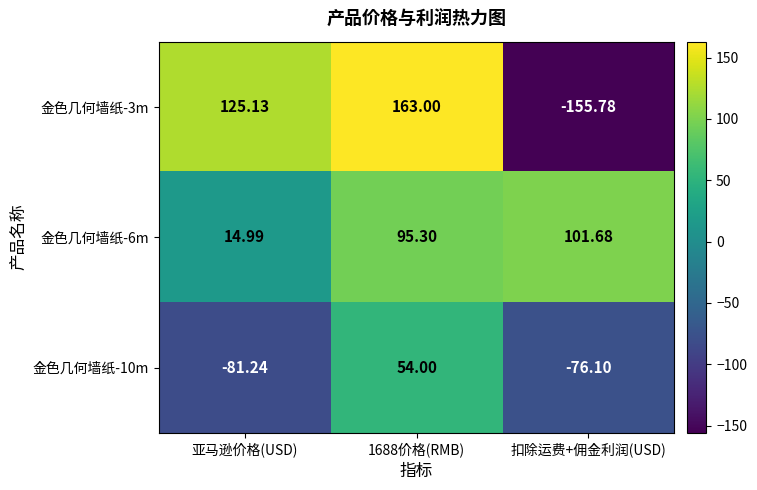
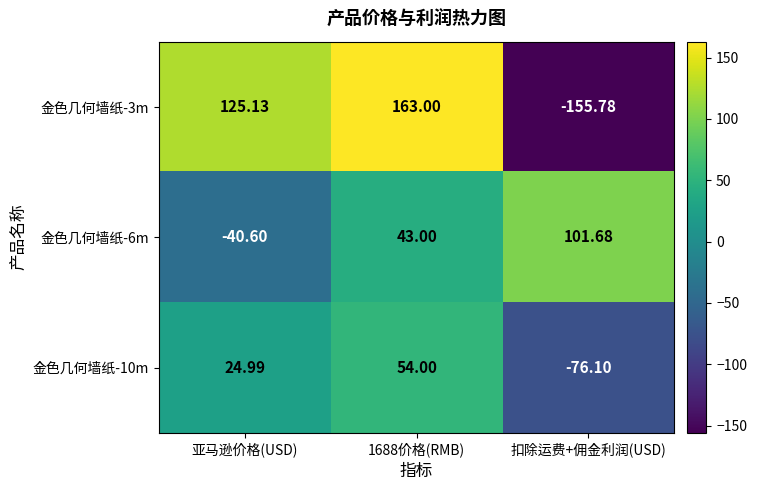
金色几何墙纸-6m, 亚马逊价格(USD): 14.99 -> -40.60
金色几何墙纸-6m, 1688价格(RMB): 95.30 -> 43.00
金色几何墙纸-10m, 亚马逊价格(USD): -81.24 -> 24.99
